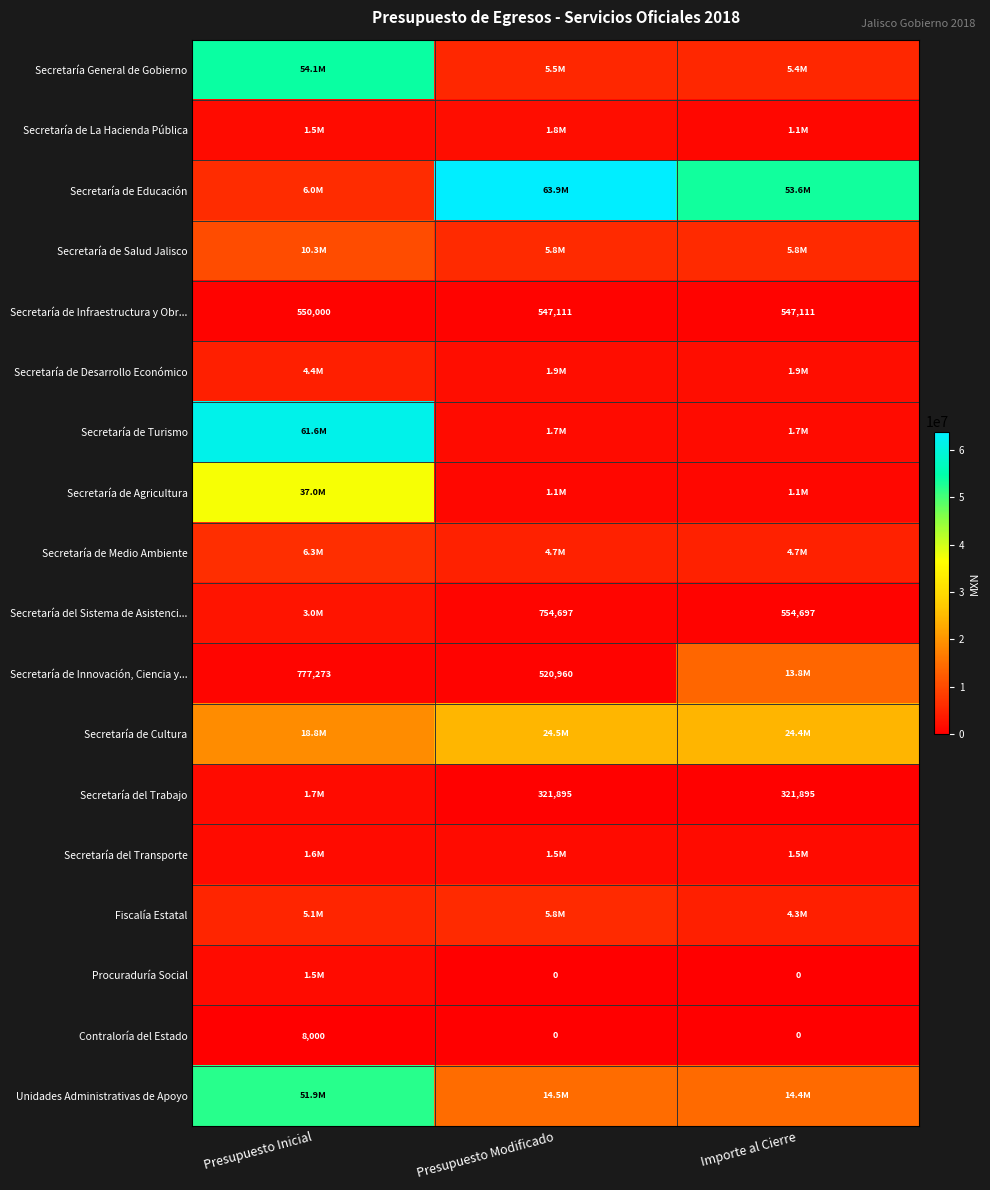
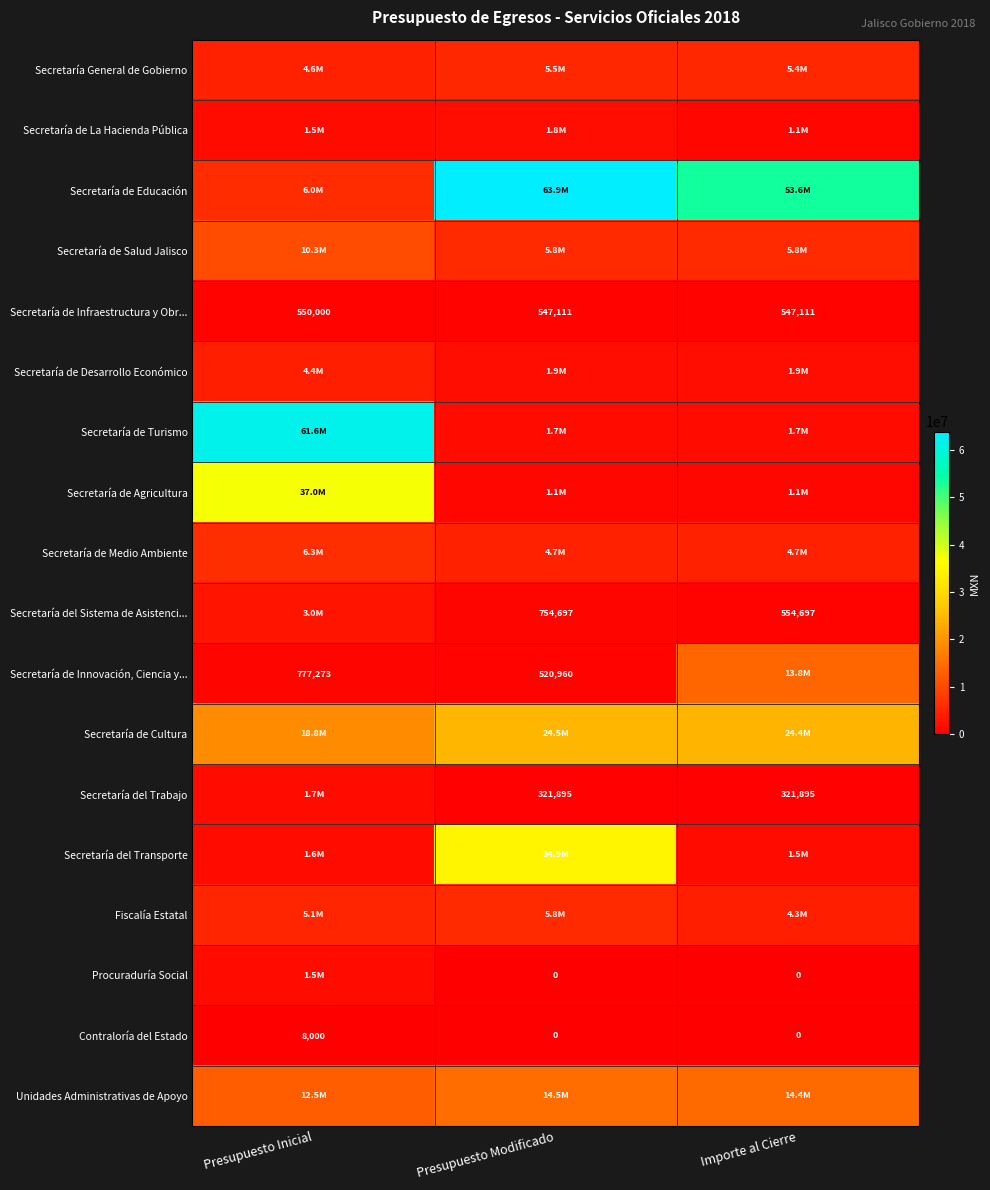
Secretaría General de Gobierno, Presupuesto Inicial: 54.1M -> 4.6M
Secretaría del Transporte, Presupuesto Modificado: 1.5M -> 34.9M
Unidades Administrativas de Apoyo, Presupuesto Inicial: 51.9M -> 12.5M
